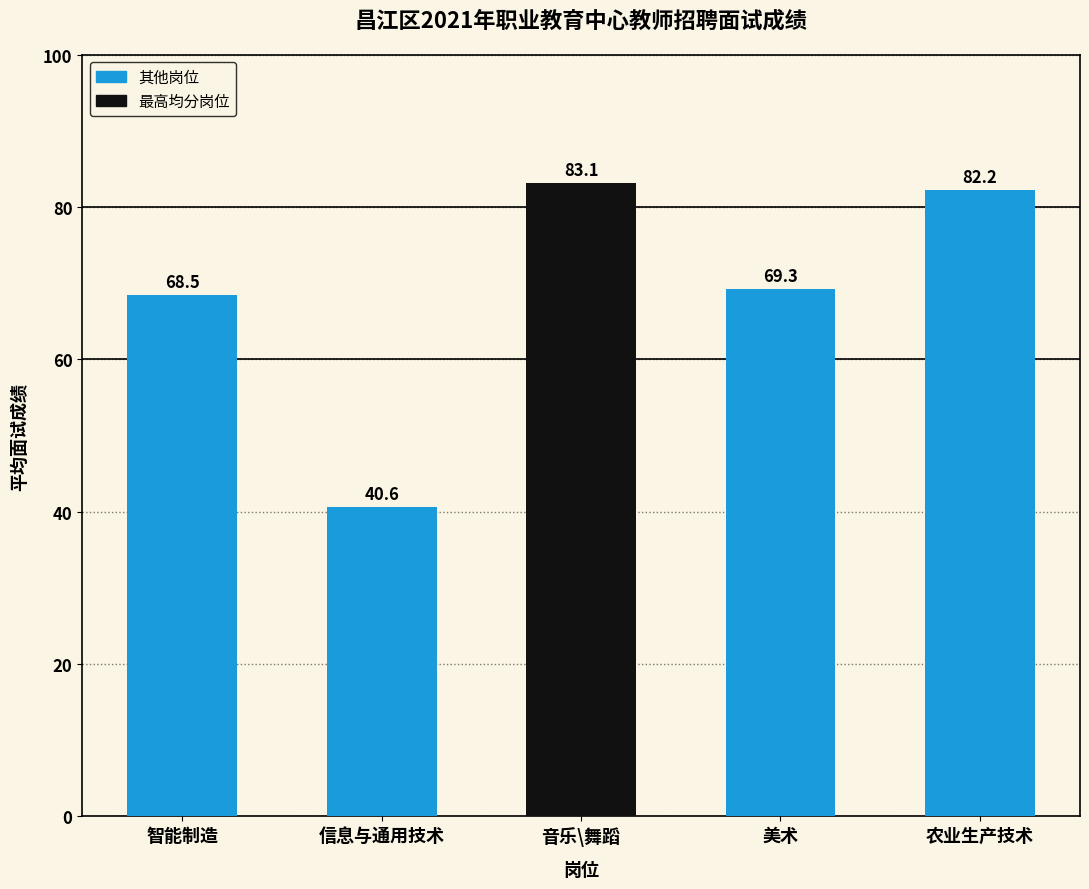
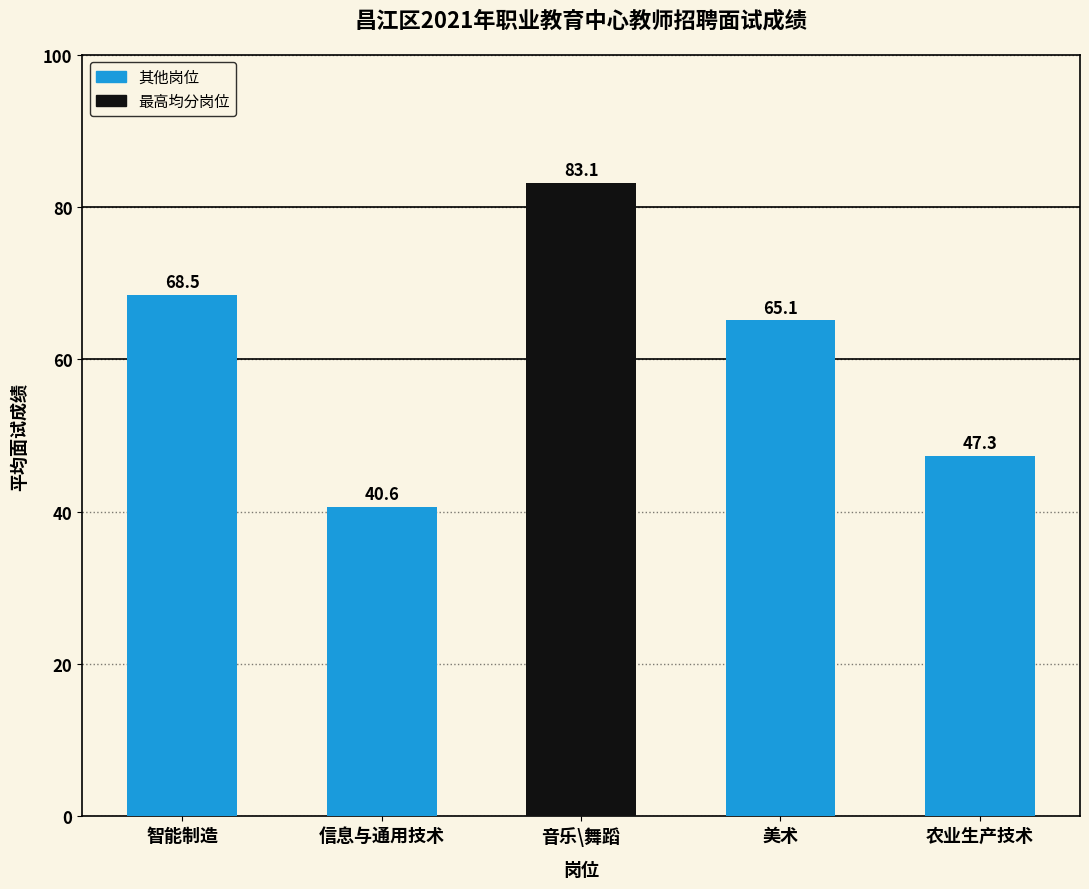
美术: 69.3 -> 65.1
农业生产技术: 82.2 -> 47.3
